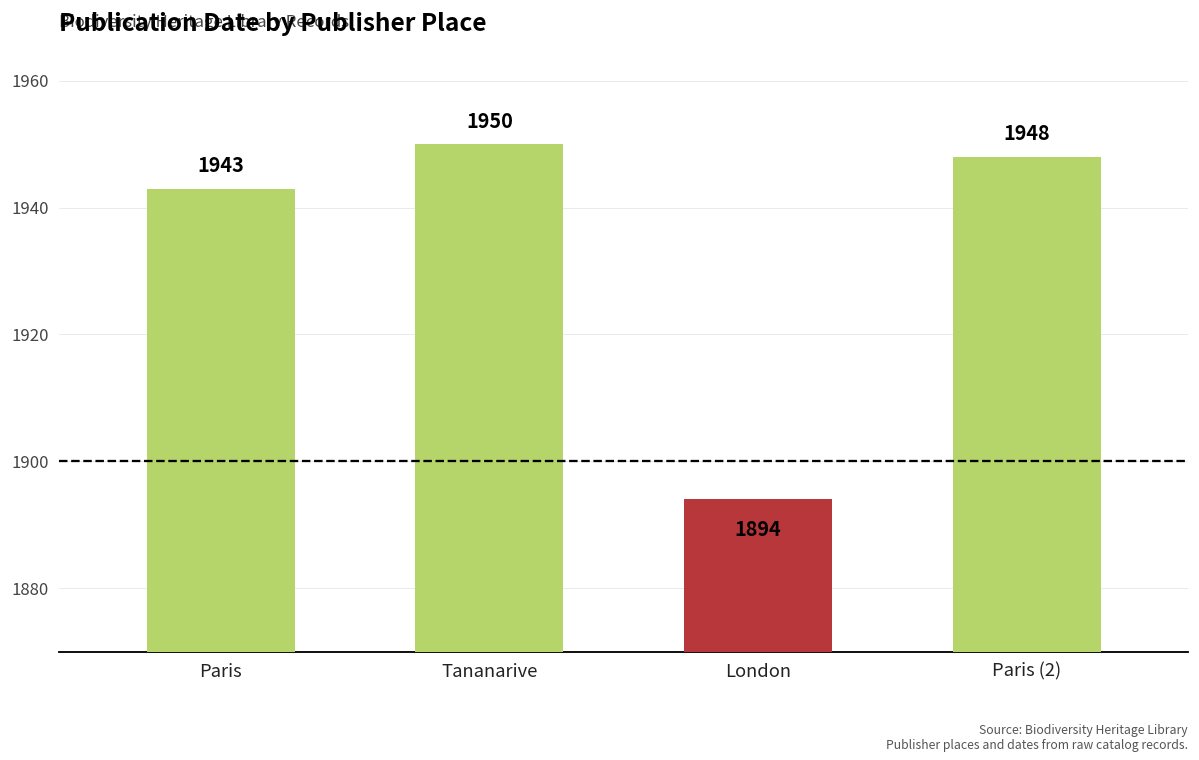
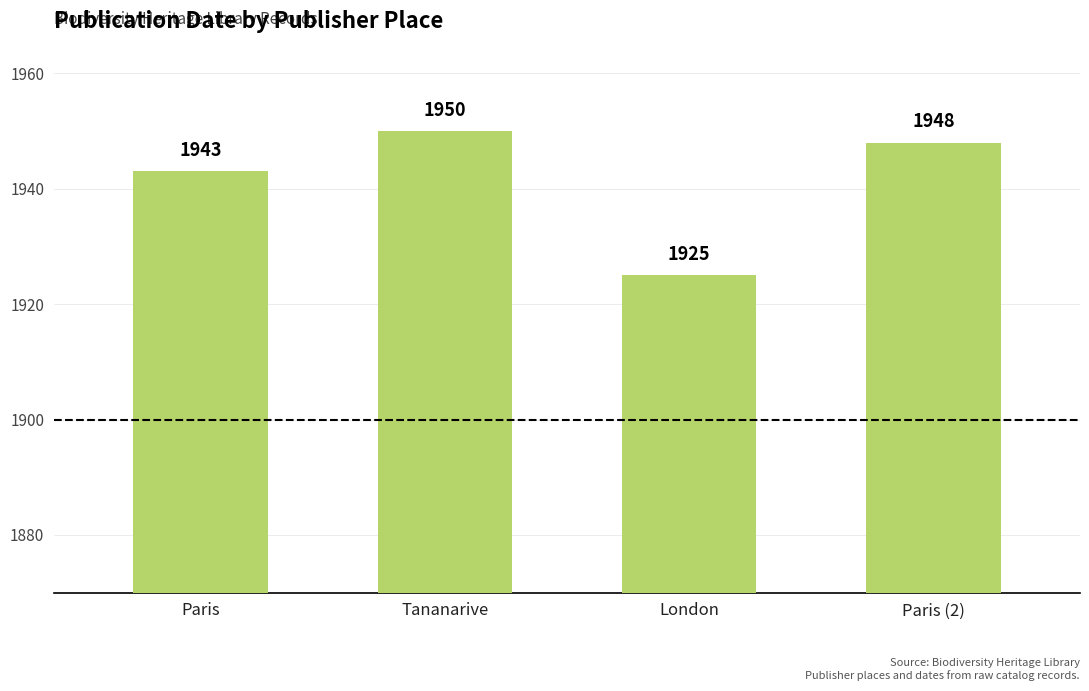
London: 1894 -> 1925
